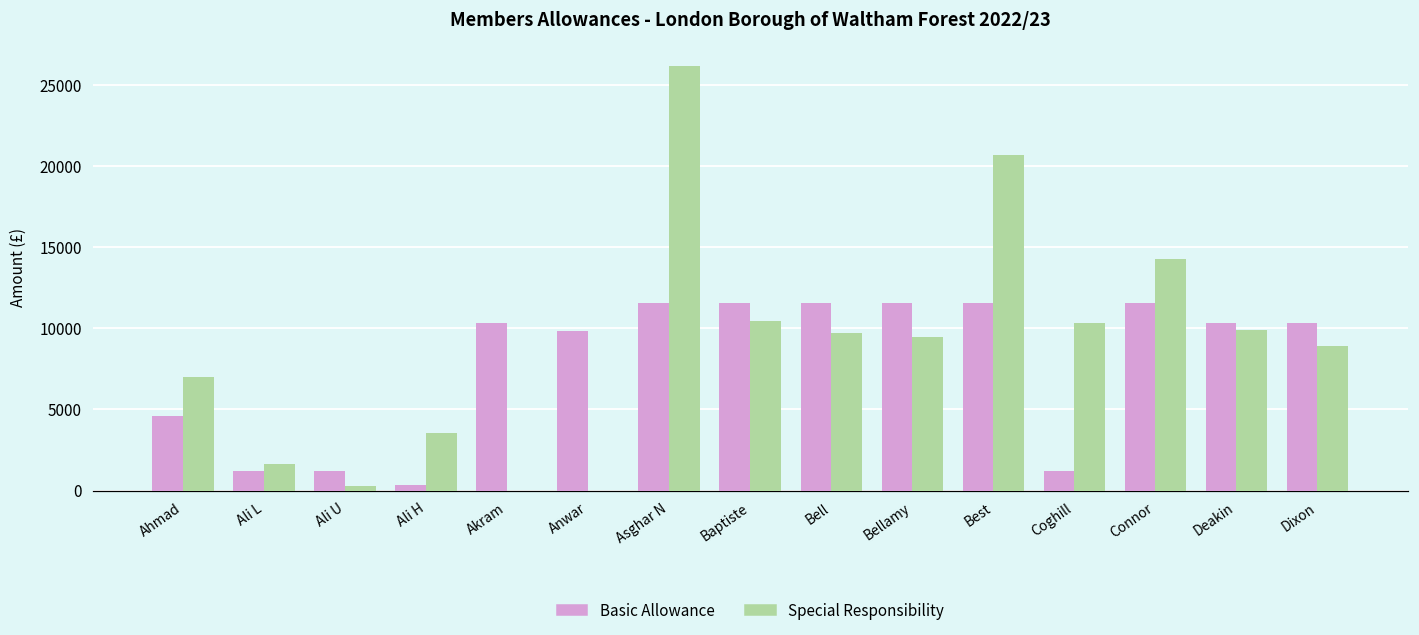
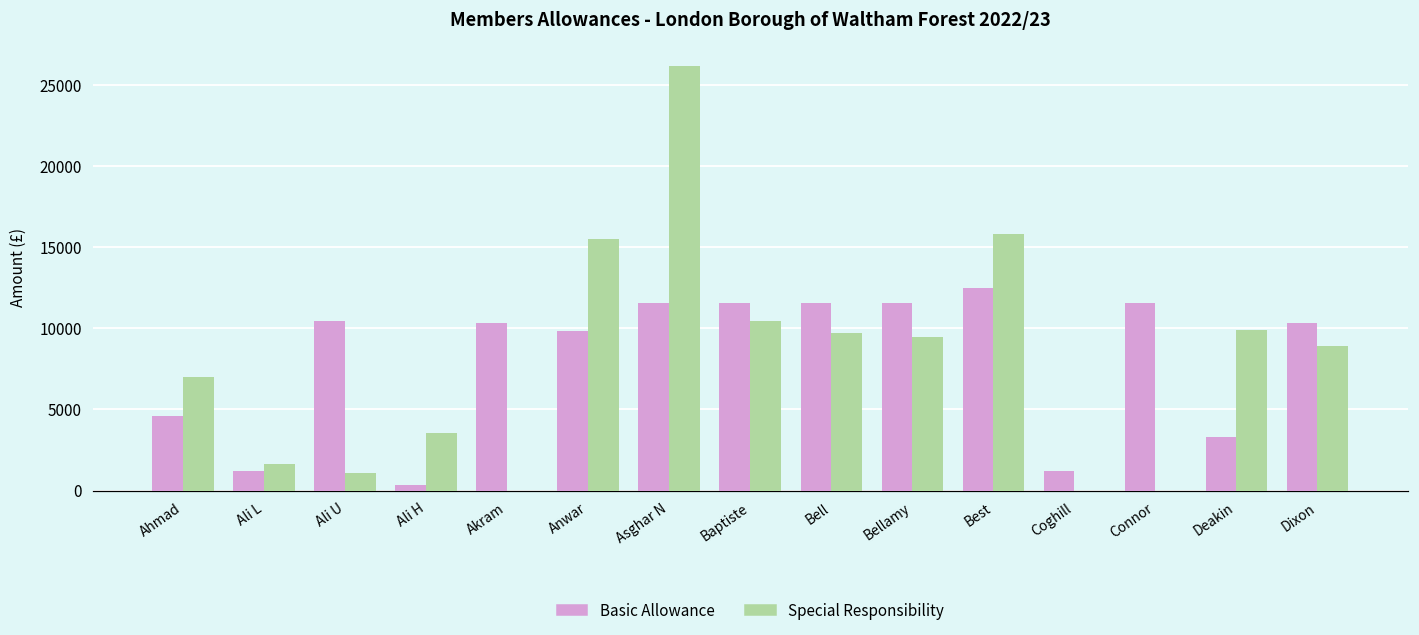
Basic Allowance, Ali U: 1200 -> 10500
Special Responsibility, Ali U: 300 -> 1100
Special Responsibility, Anwar: 0 -> 15500
Basic Allowance, Best: 11600 -> 12500
Special Responsibility, Best: 20700 -> 15800
Special Responsibility, Coghill: 10400 -> 0
Special Responsibility, Connor: 14300 -> 0
Basic Allowance, Deakin: 10400 -> 3300
